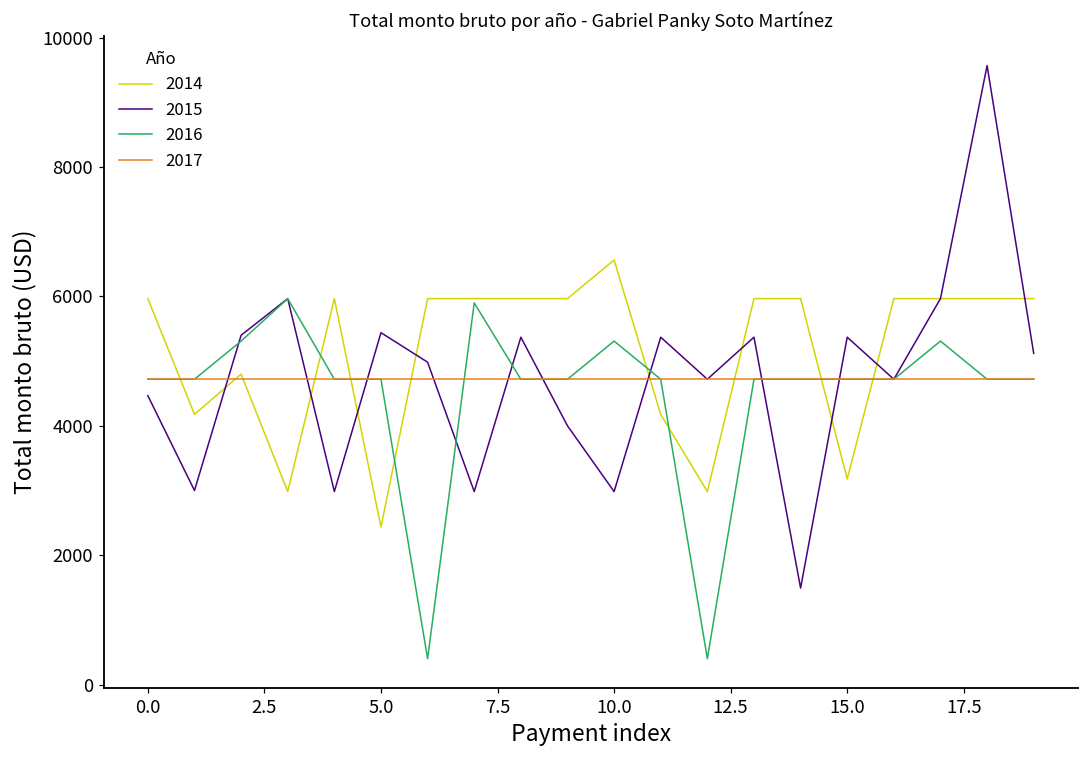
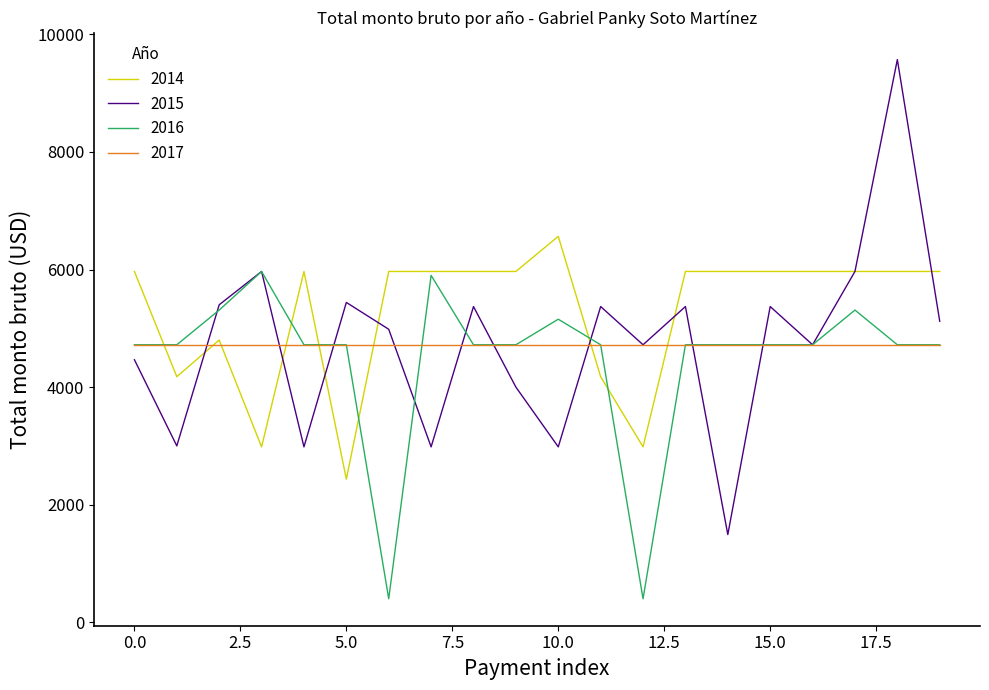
2016, 10.0: 5300 -> 5200
2014, 15.0: 3200 -> 6000
